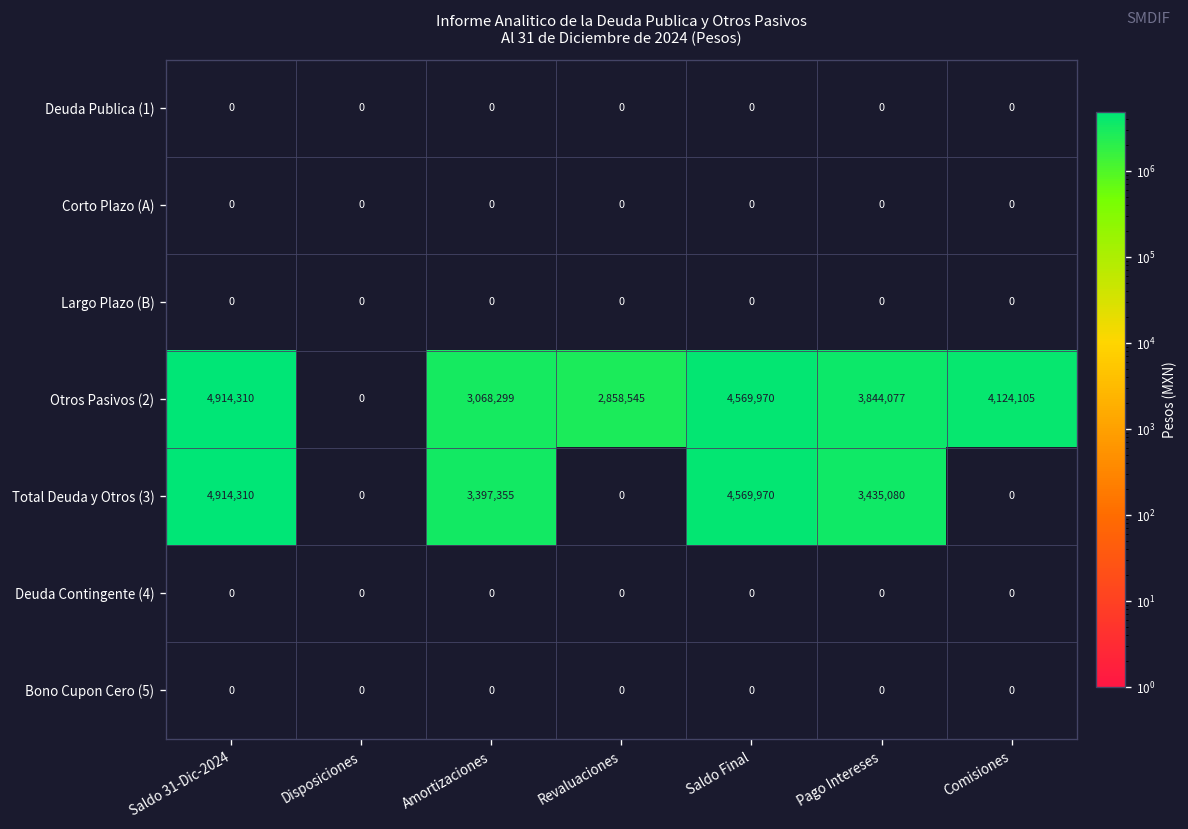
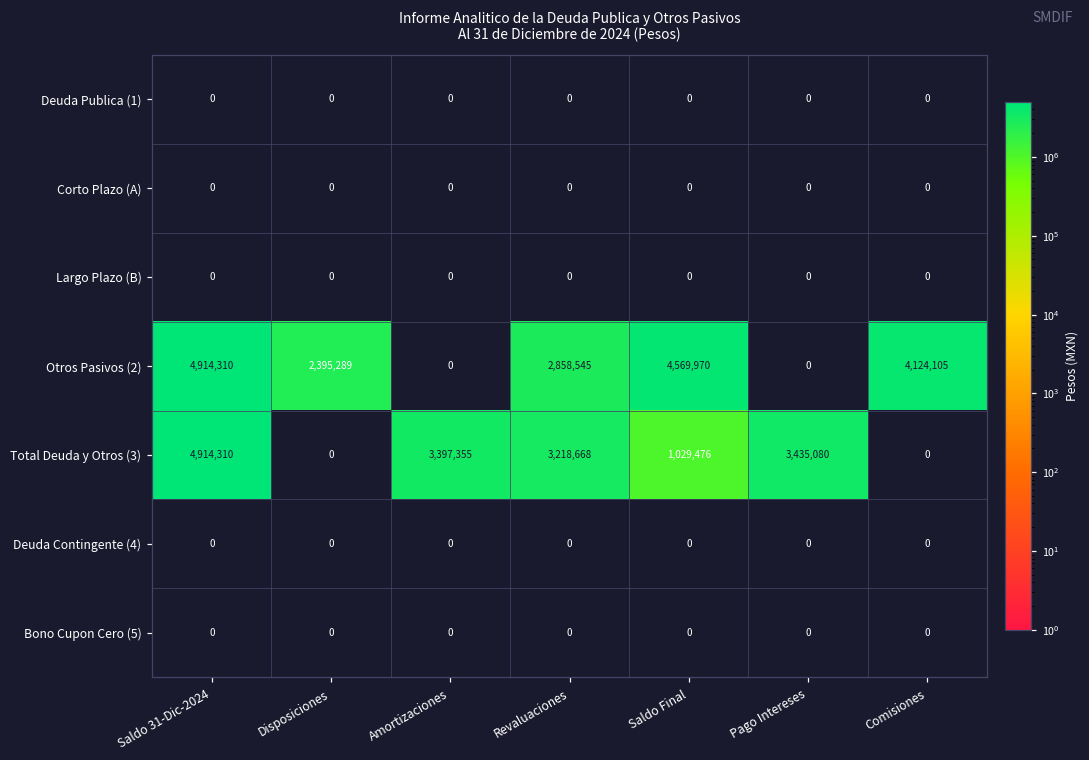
Otros Pasivos (2), Disposiciones: 0 -> 2,395,289
Otros Pasivos (2), Amortizaciones: 3,068,299 -> 0
Otros Pasivos (2), Pago Intereses: 3,844,077 -> 0
Total Deuda y Otros (3), Revaluaciones: 0 -> 3,218,668
Total Deuda y Otros (3), Saldo Final: 4,569,970 -> 1,029,476
